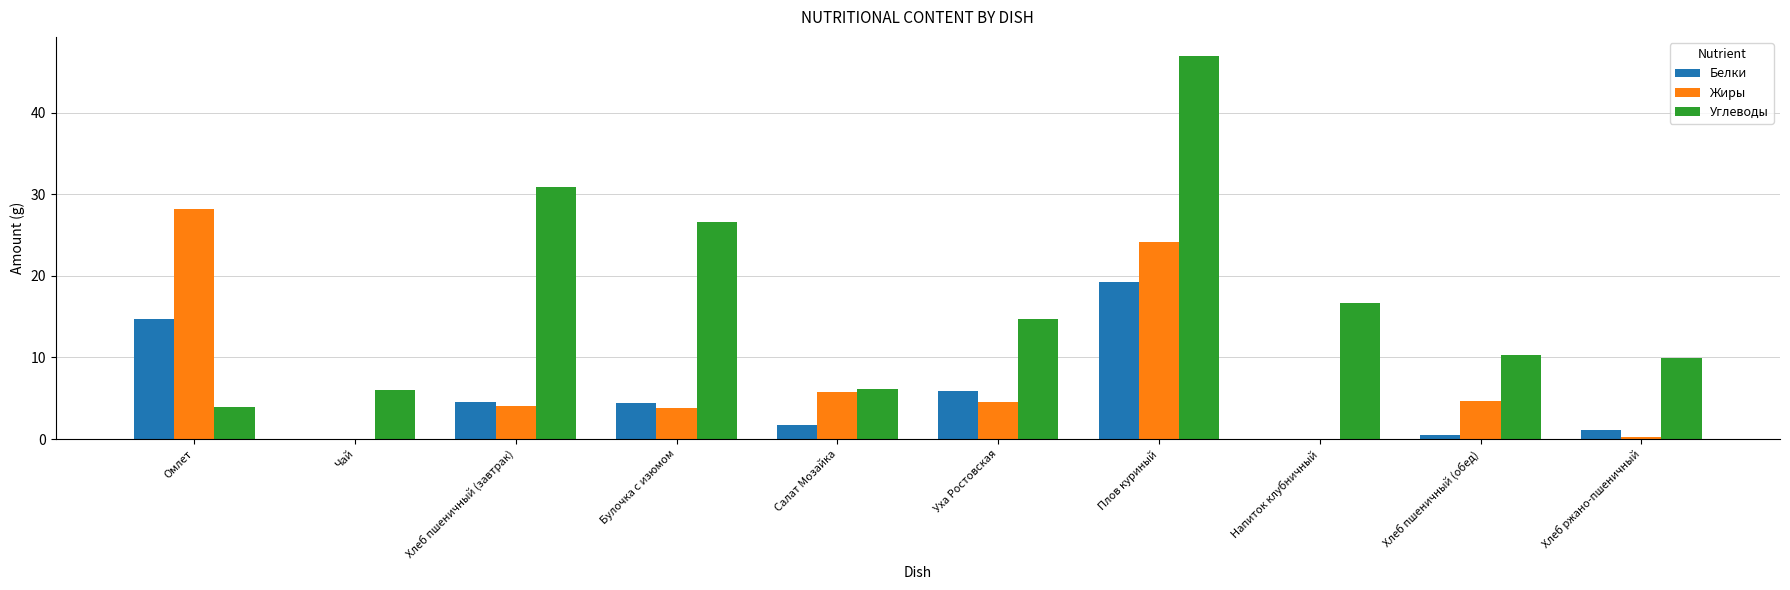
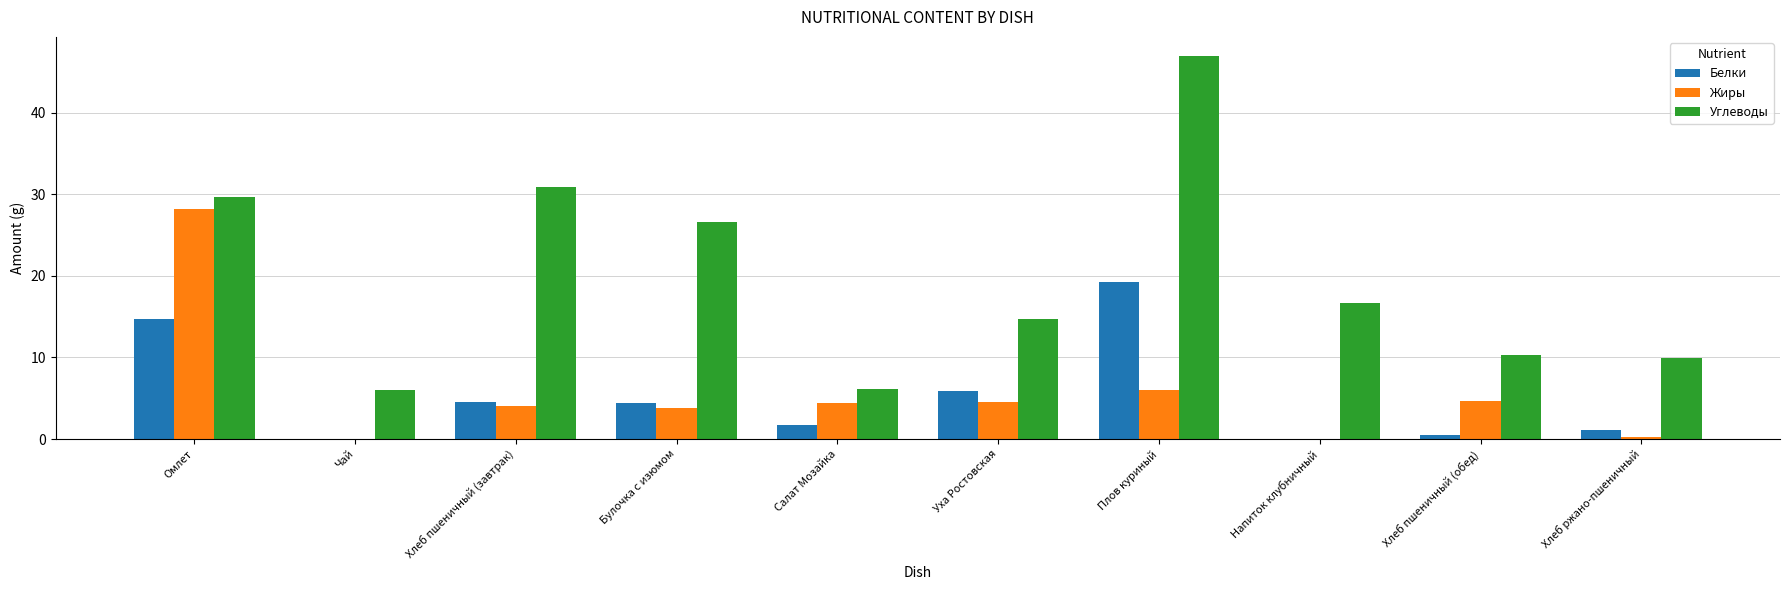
Углеводы, Омлет: 4 -> 30
Жиры, Салат Мозайка: 6 -> 4
Жиры, Плов куриный: 24 -> 6
